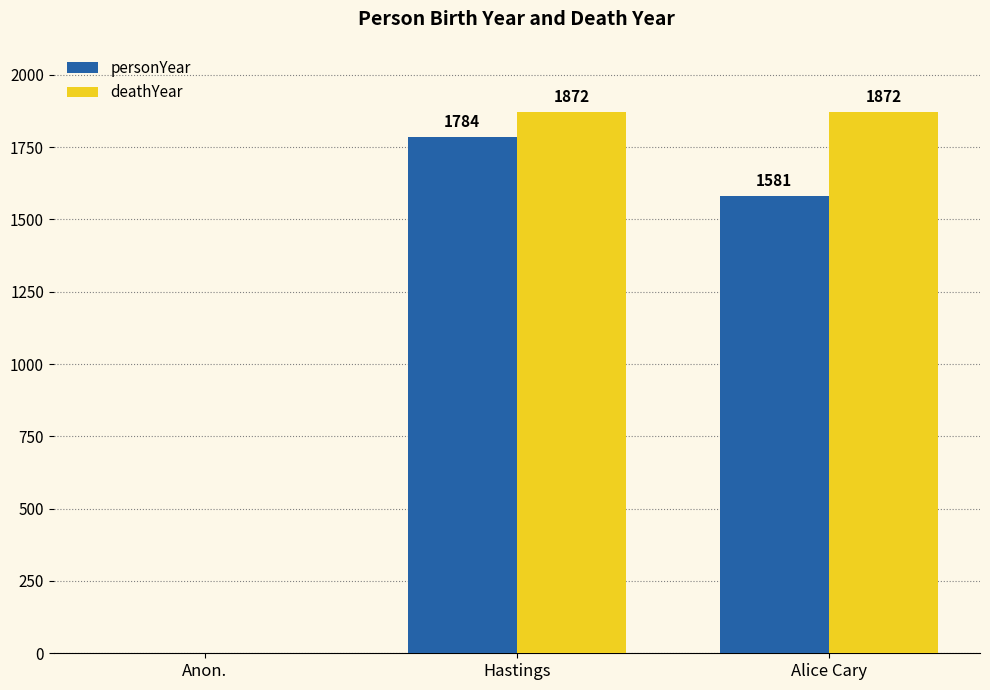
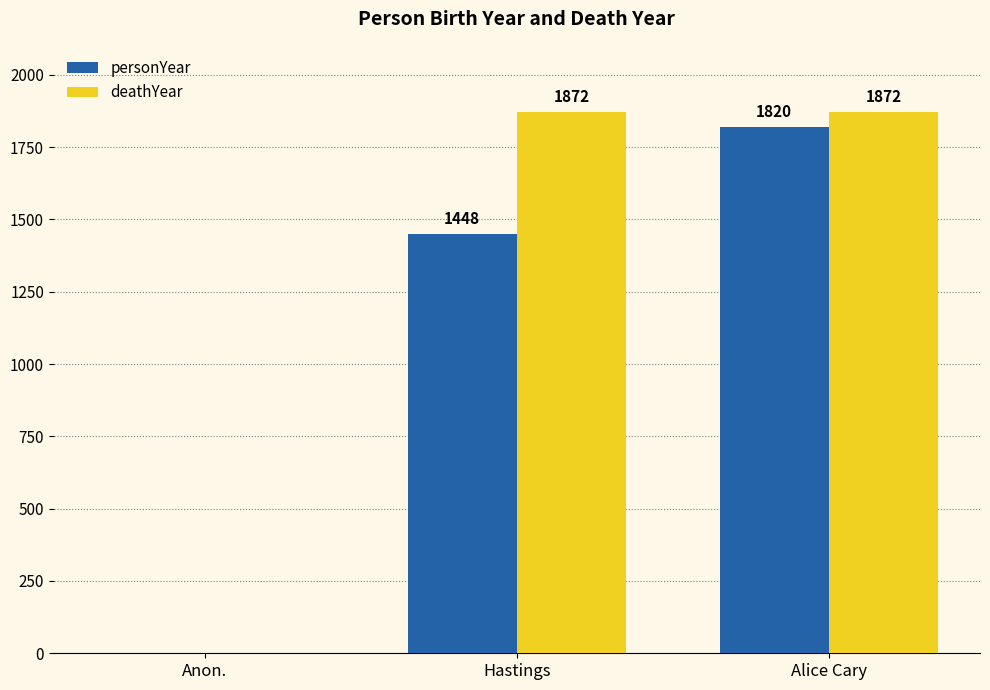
personYear, Hastings: 1784 -> 1448
personYear, Alice Cary: 1581 -> 1820
